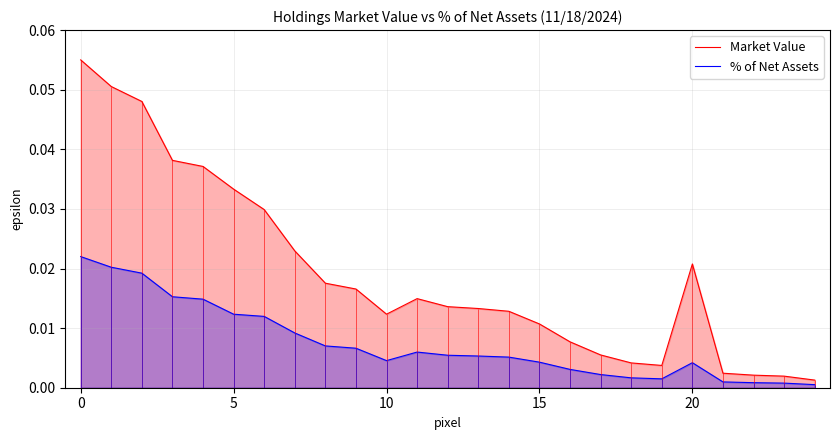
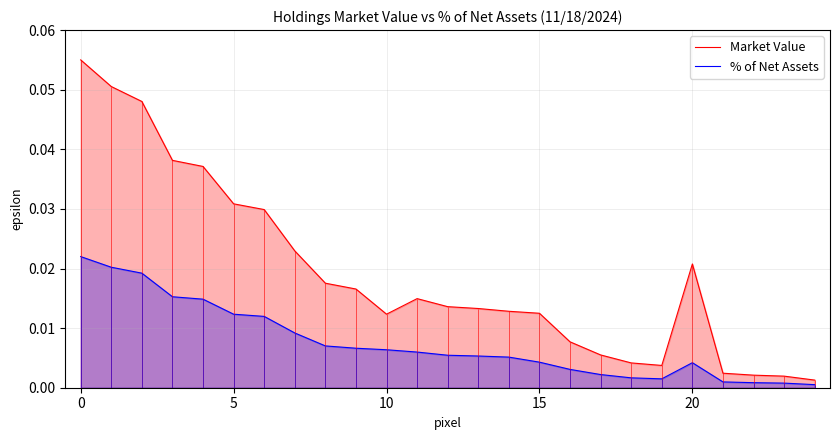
Market Value, 5: 0.033 -> 0.031
% of Net Assets, 10: 0.005 -> 0.006
Market Value, 15: 0.011 -> 0.012
